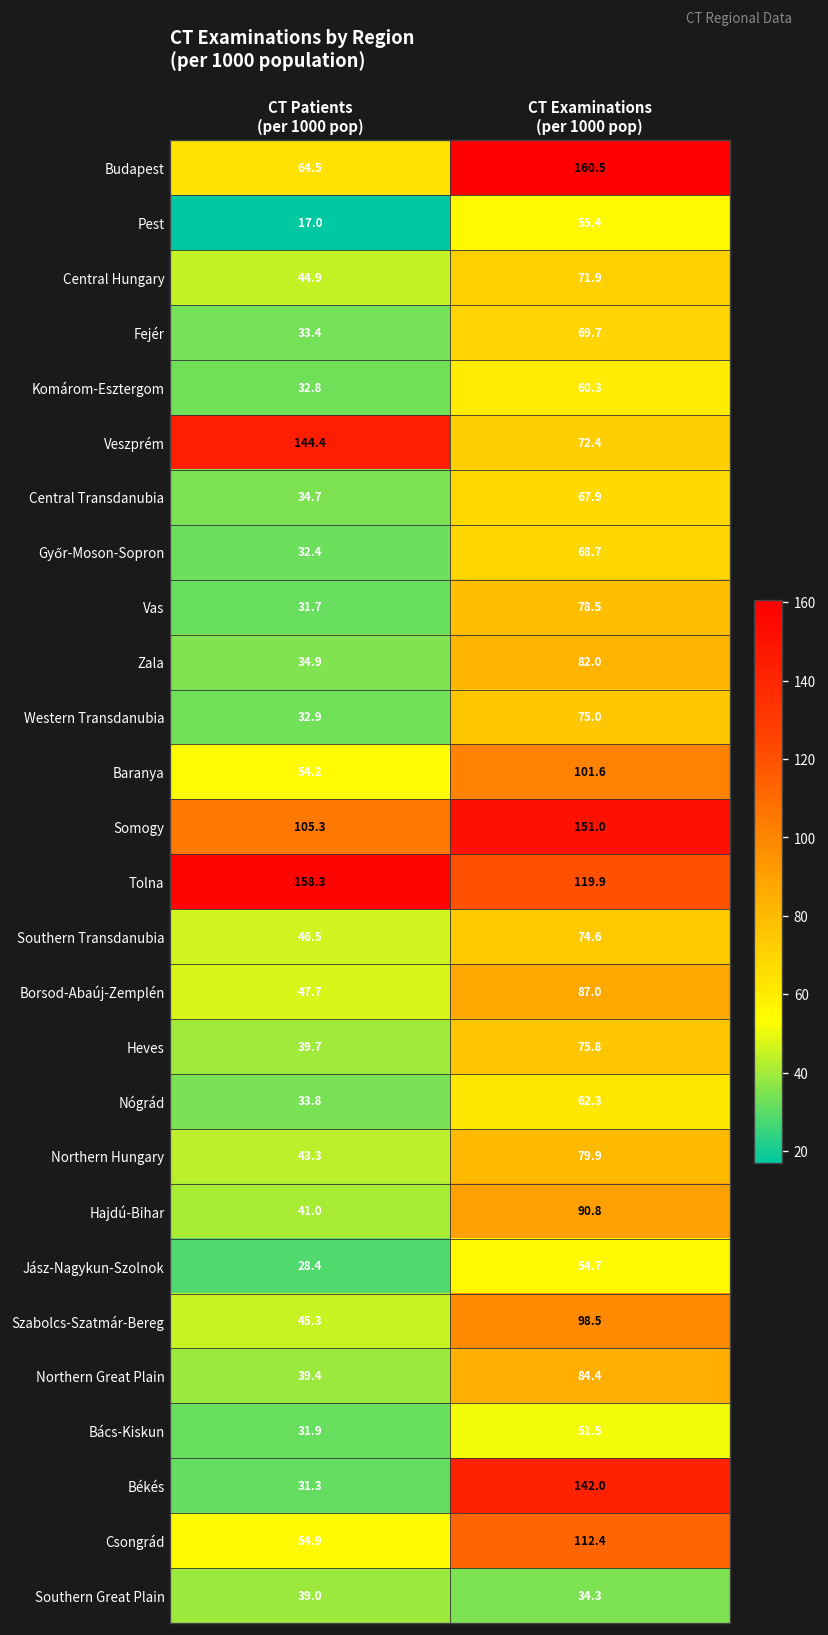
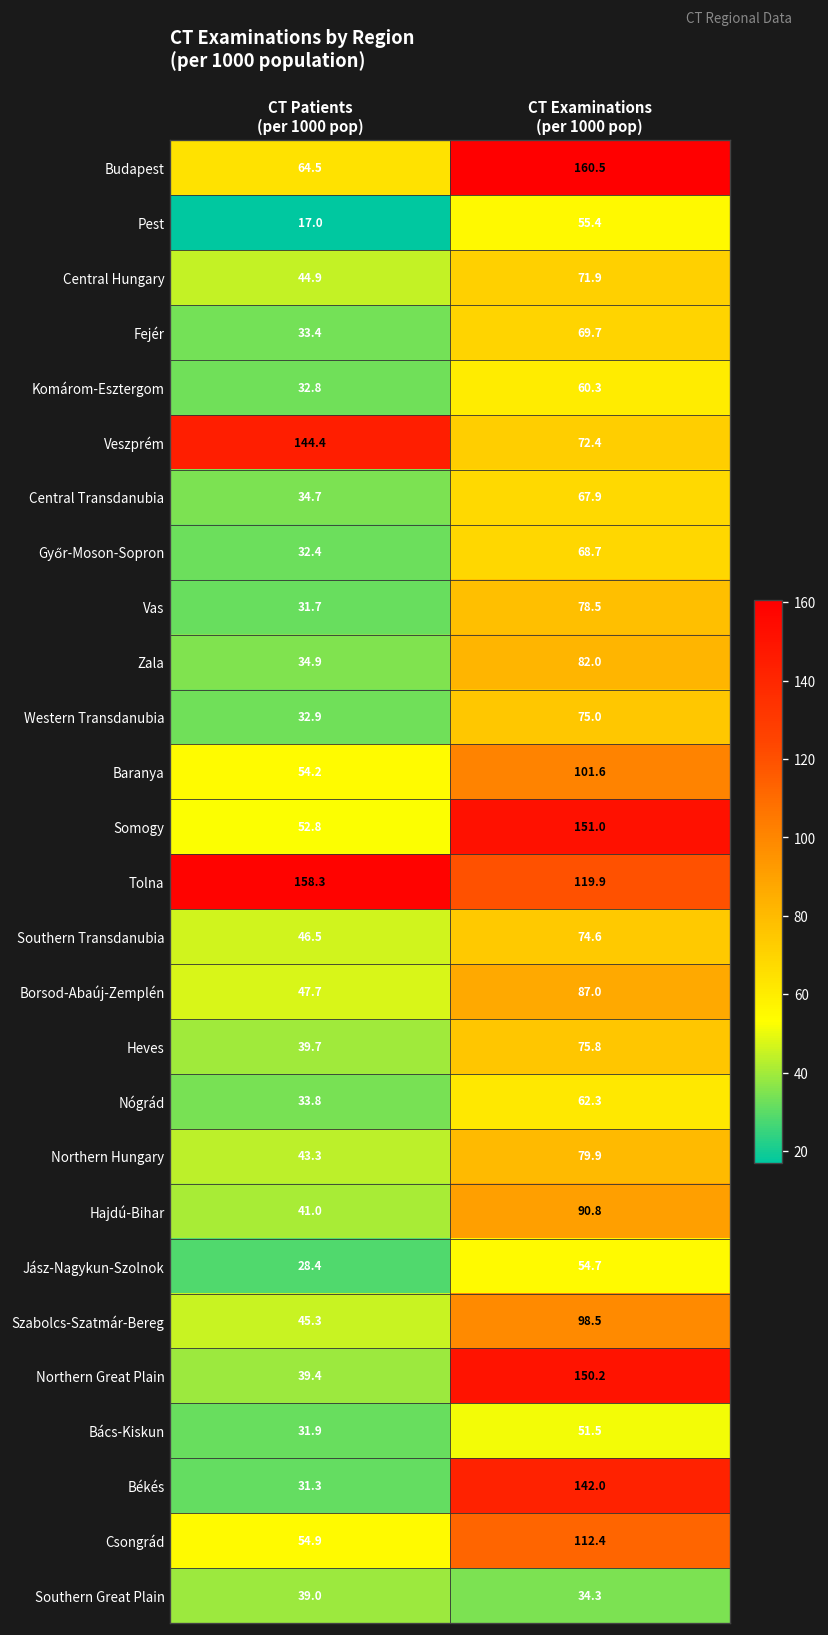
Somogy, CT Patients (per 1000 pop): 105.3 -> 52.8
Northern Great Plain, CT Examinations (per 1000 pop): 84.4 -> 150.2
